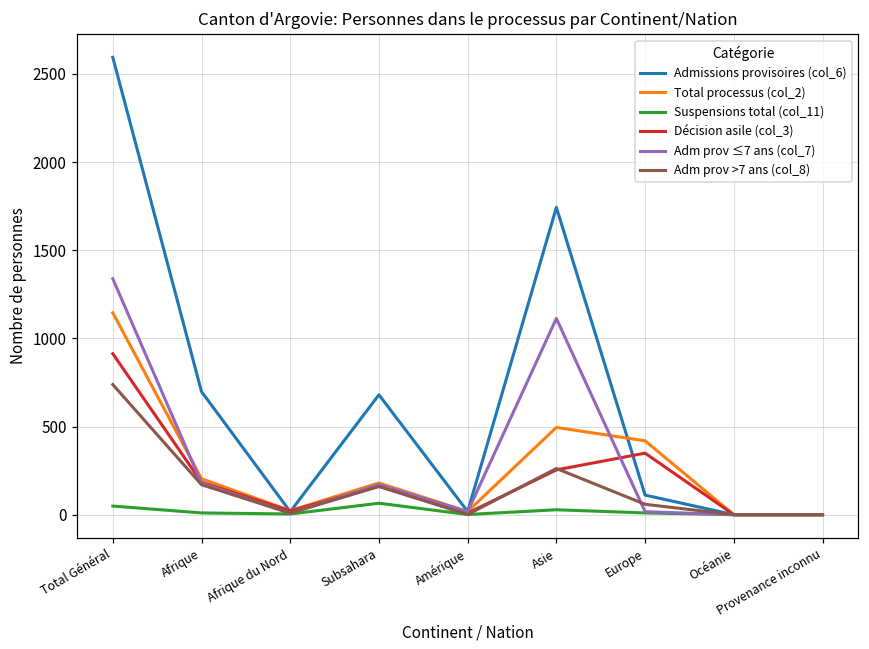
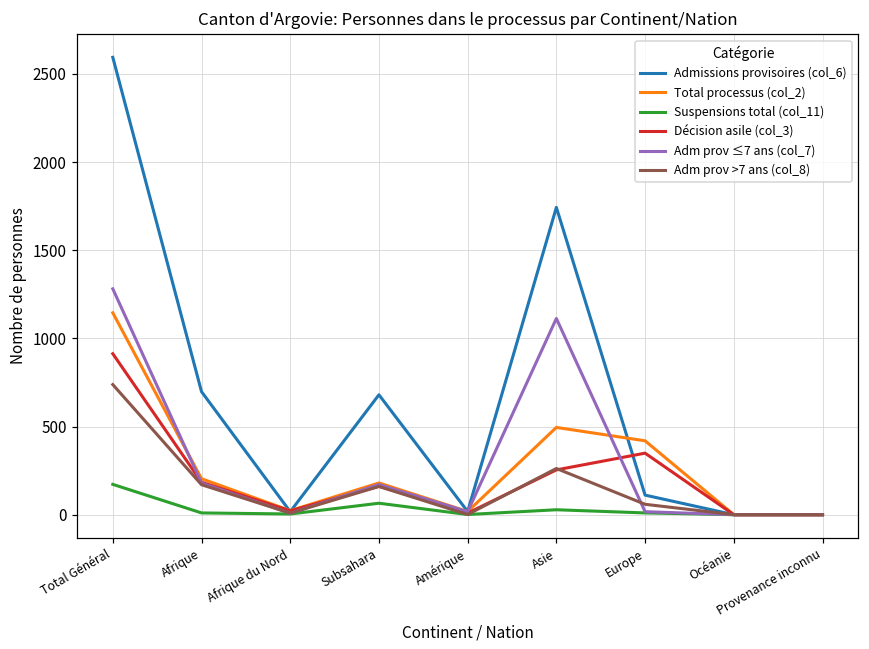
Suspensions total (col_11), Total Général: 50 -> 170
Adm prov ≤7 ans (col_7), Total Général: 1340 -> 1280
